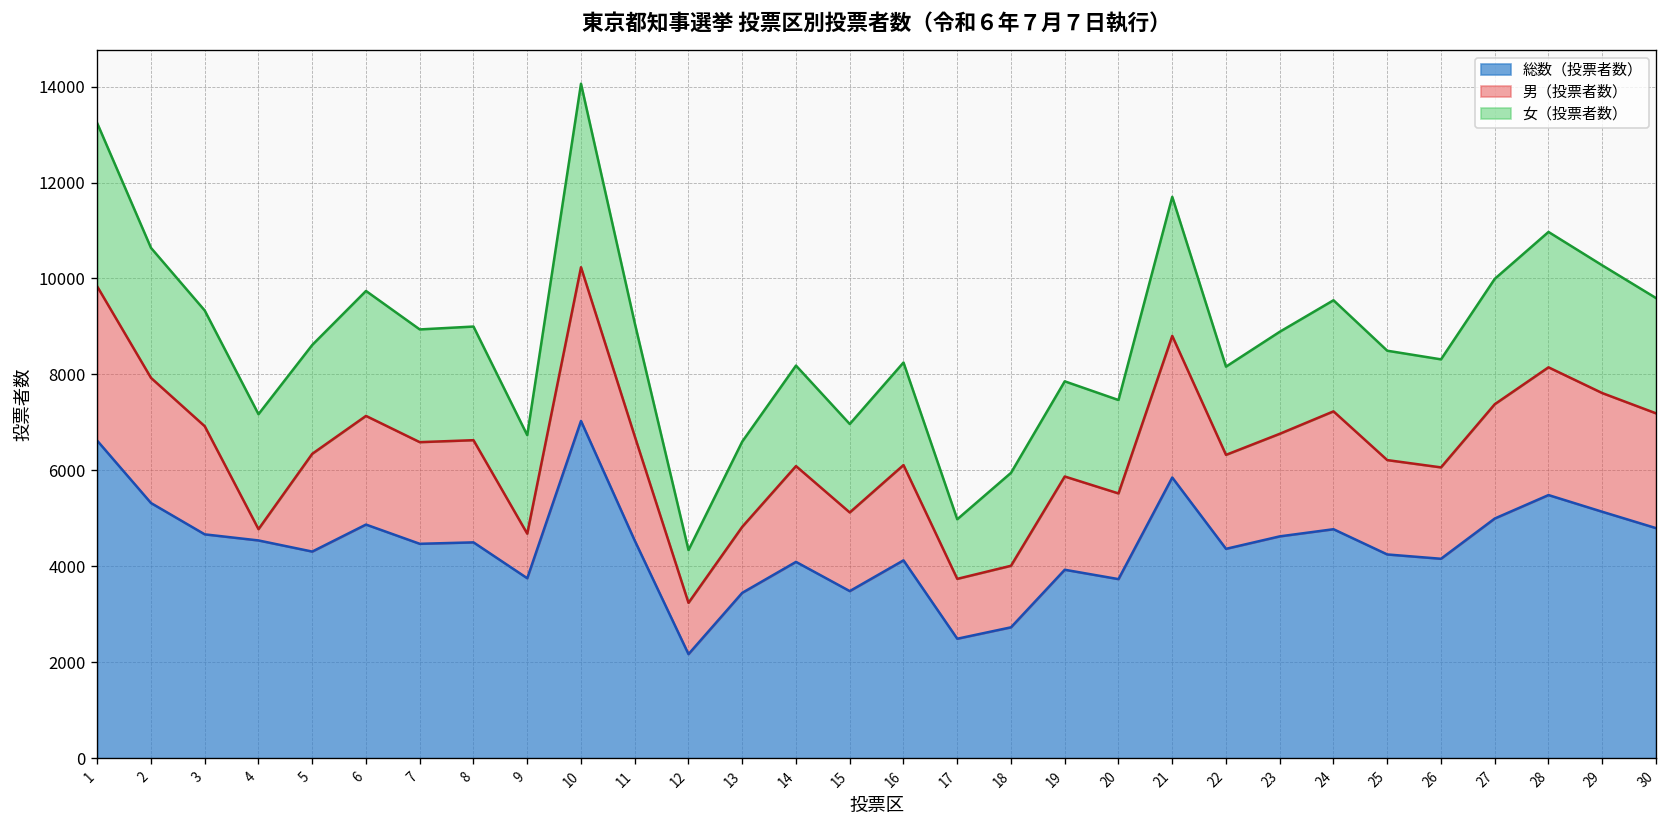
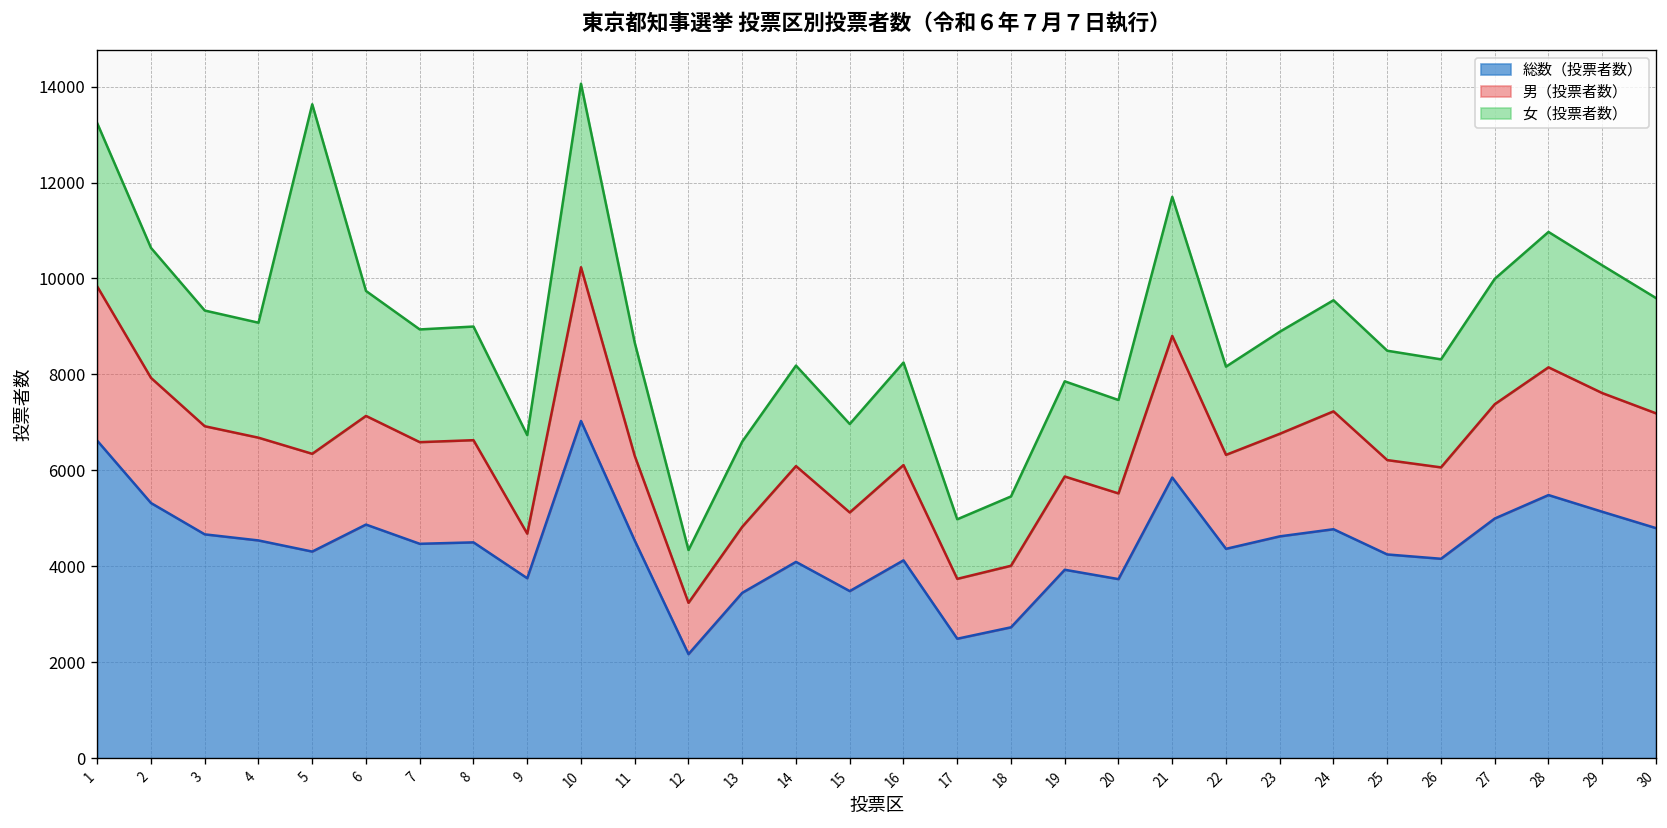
男（投票者数）, 4: 200 -> 2100
女（投票者数）, 5: 2300 -> 7300
男（投票者数）, 11: 2200 -> 1800
女（投票者数）, 18: 1900 -> 1400
